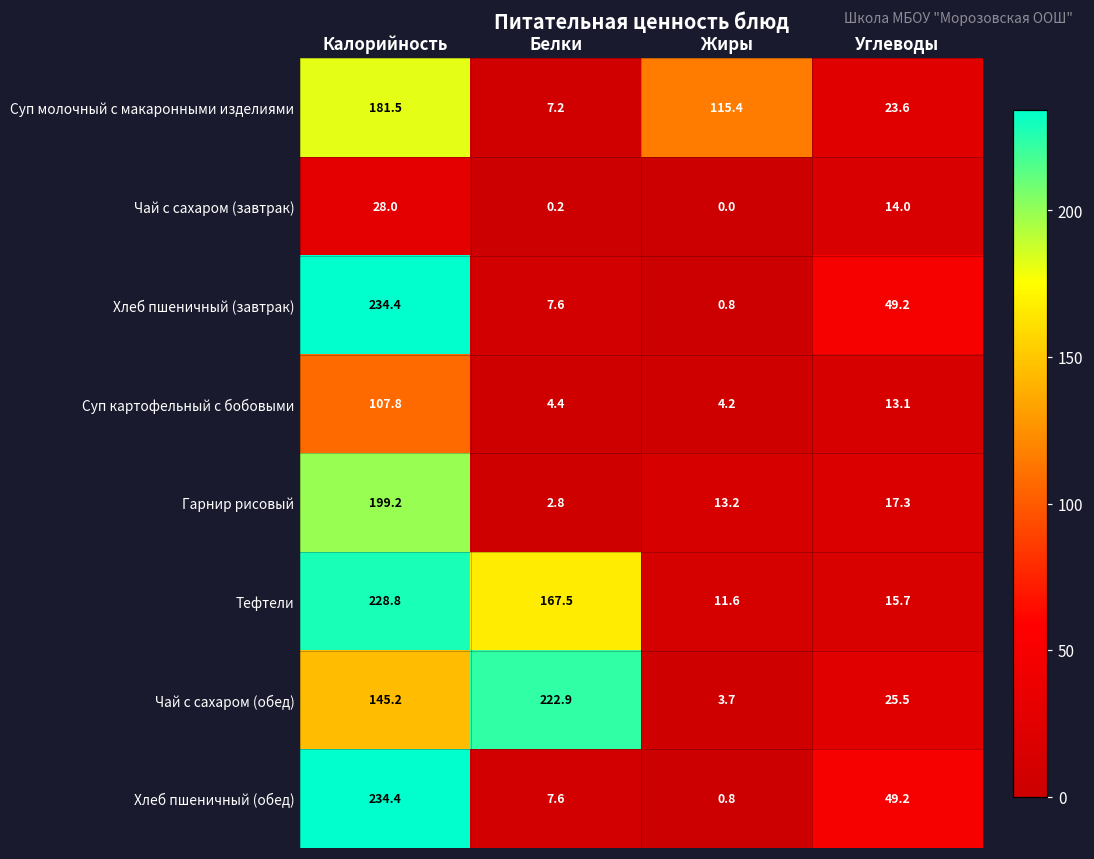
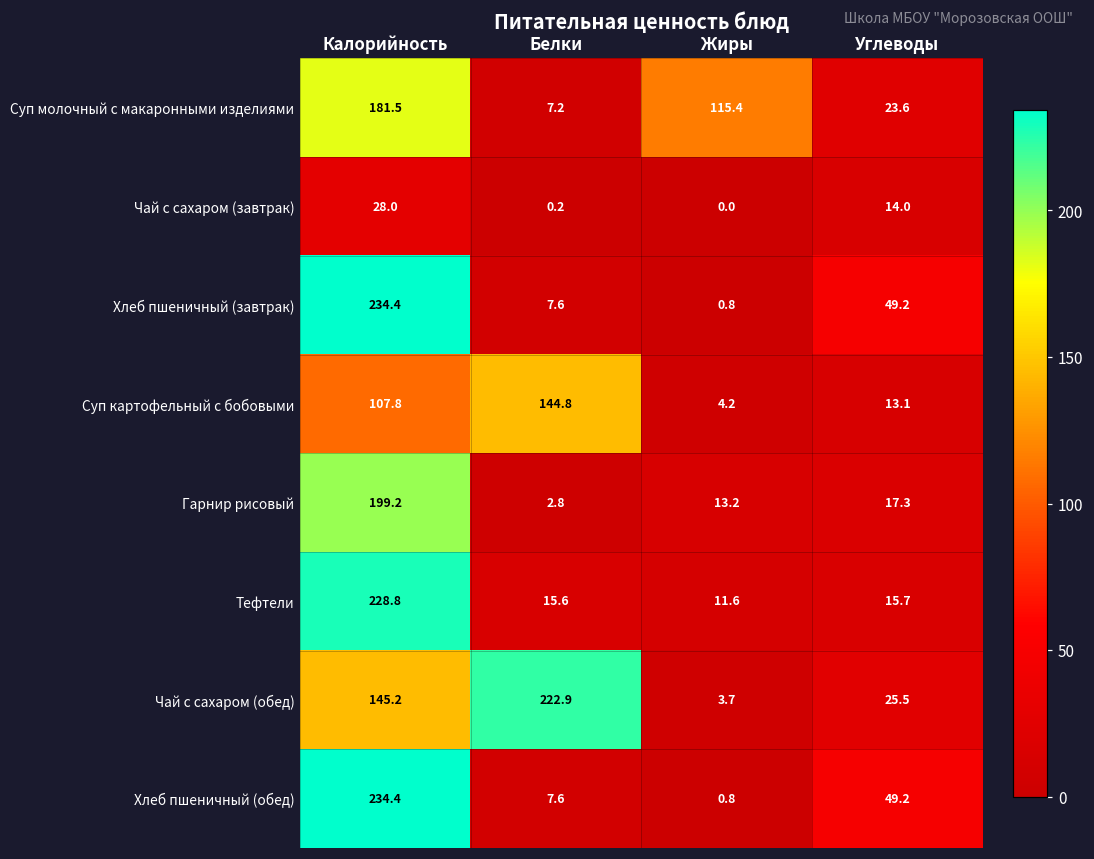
Суп картофельный с бобовыми, Белки: 4.4 -> 144.8
Тефтели, Белки: 167.5 -> 15.6
